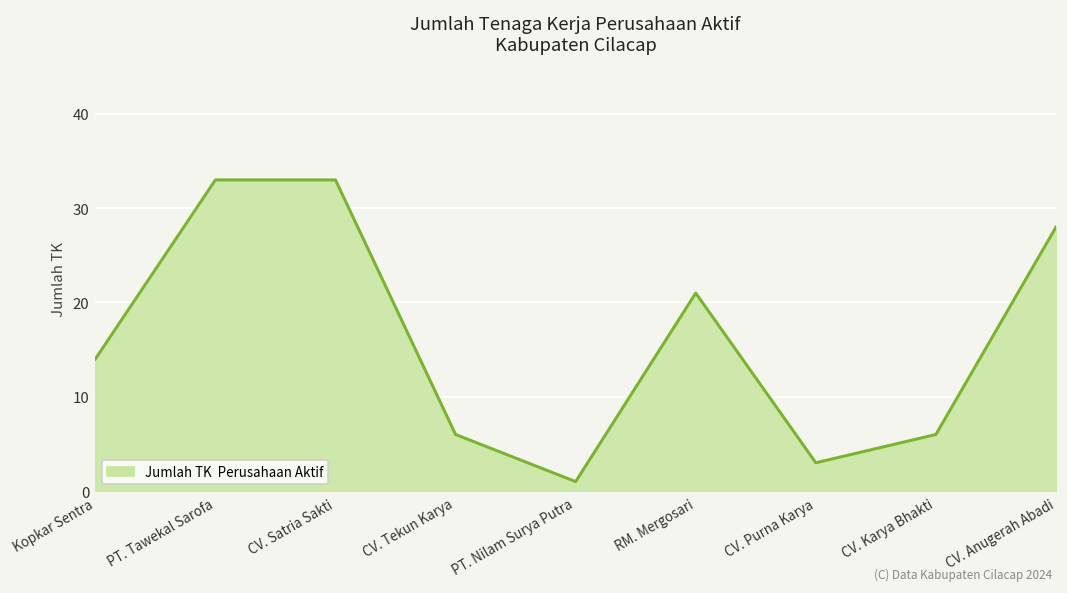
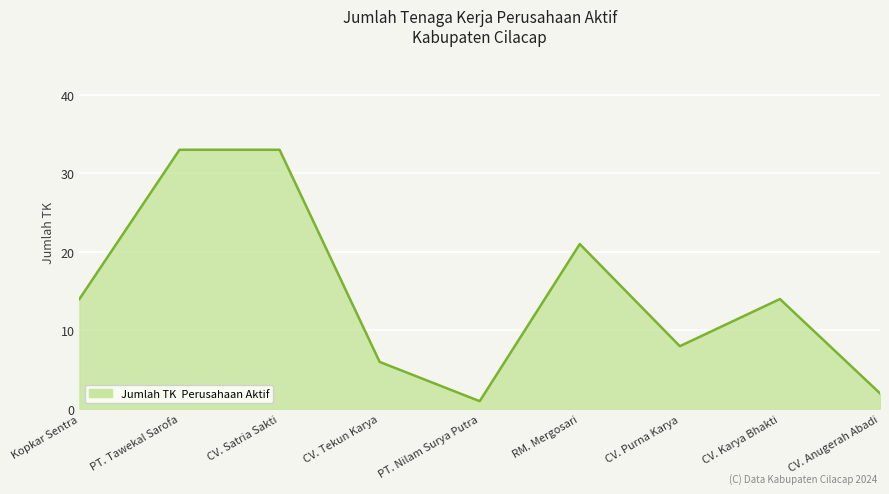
CV. Purna Karya: 3 -> 8
CV. Karya Bhakti: 6 -> 14
CV. Anugerah Abadi: 28 -> 2
